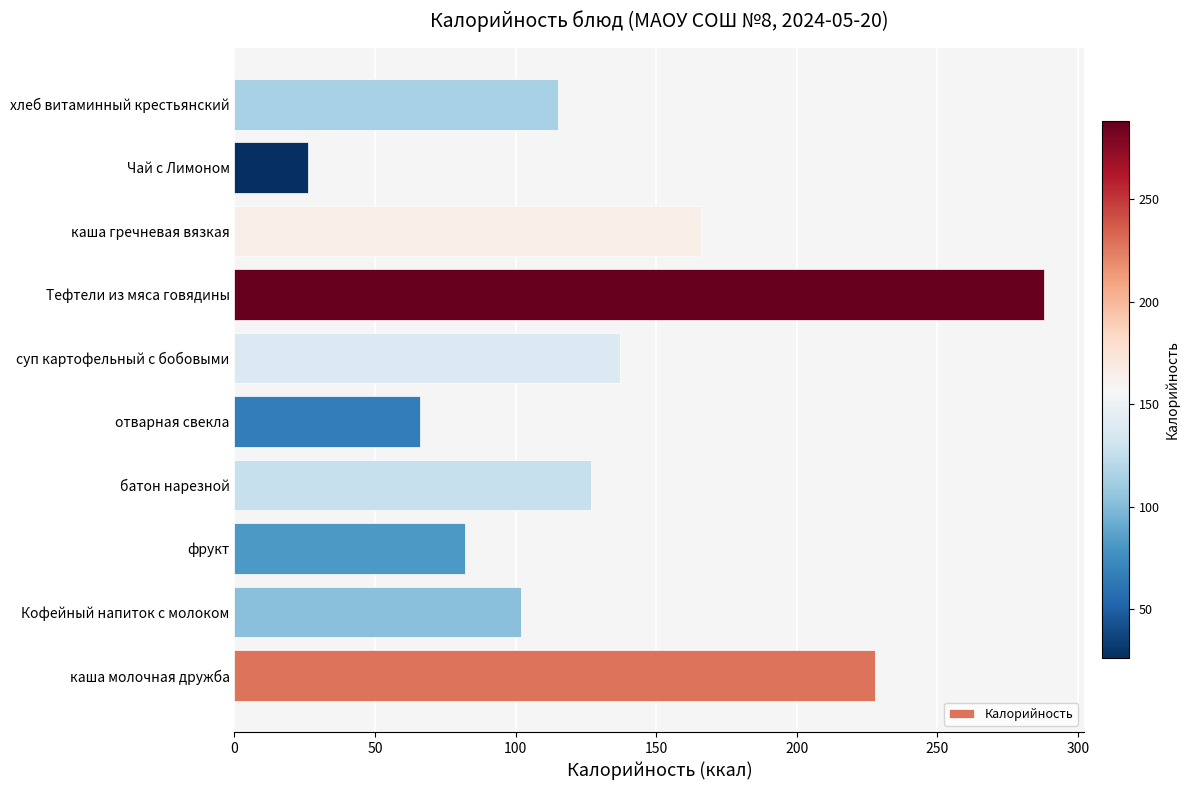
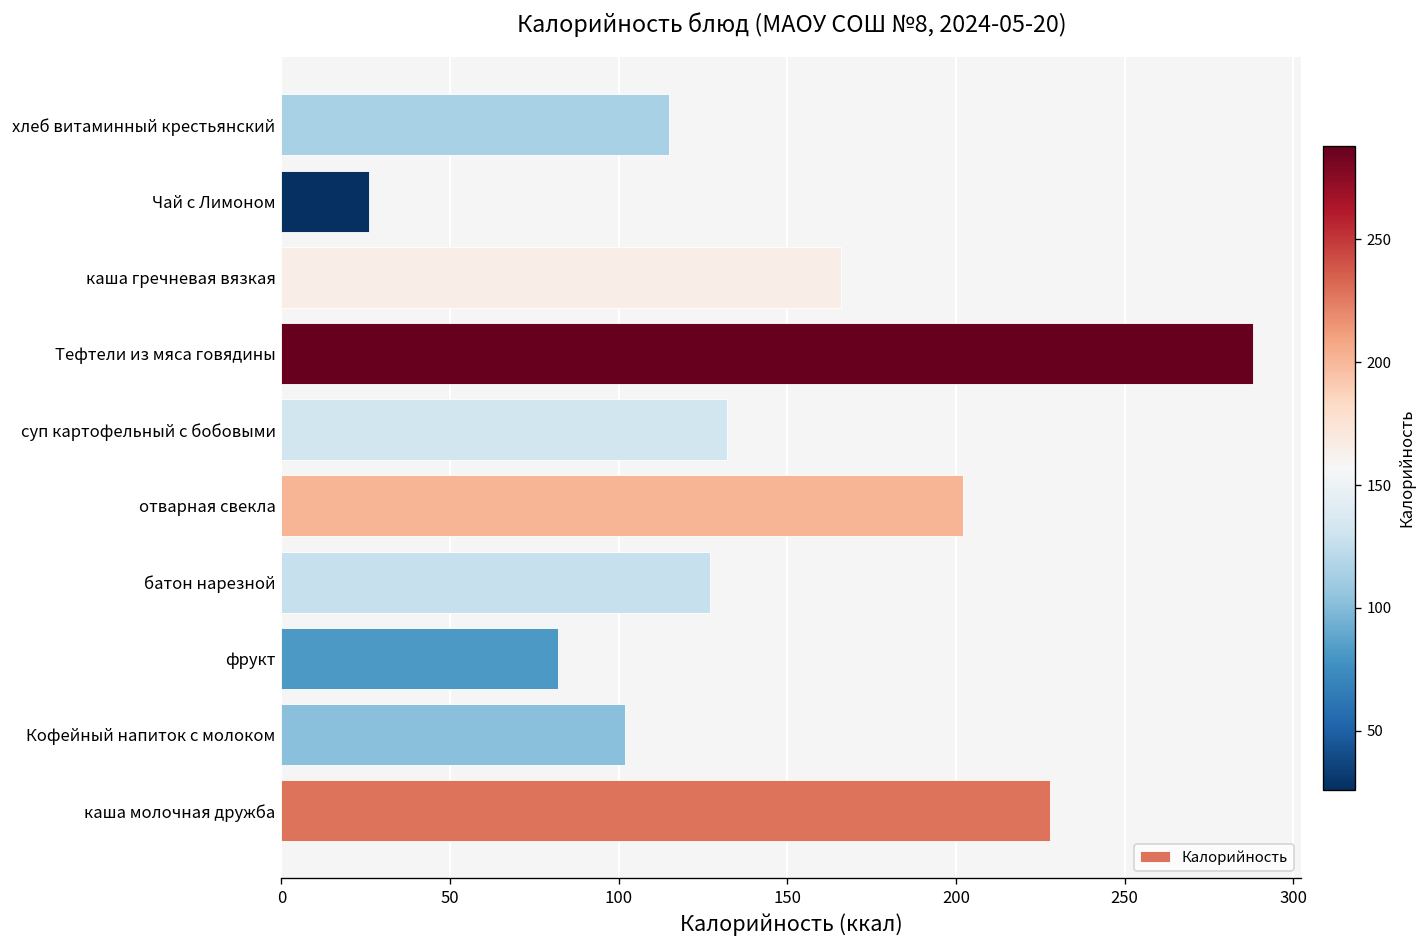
суп картофельный с бобовыми: 137 -> 132
отварная свекла: 66 -> 202
